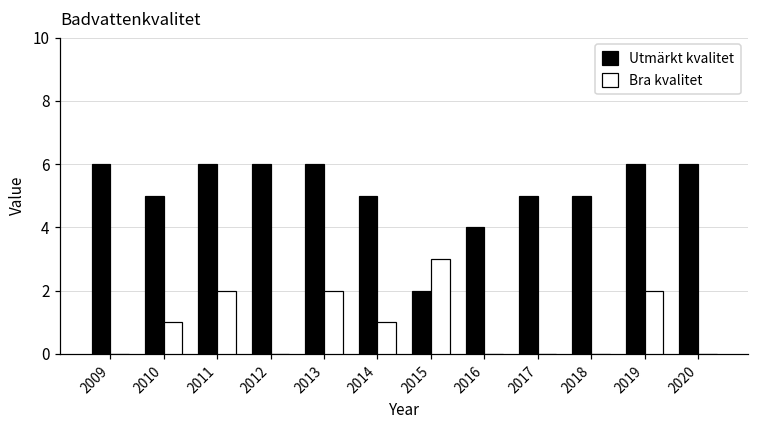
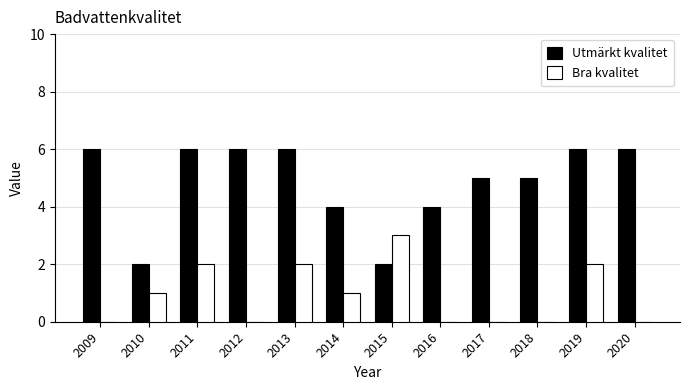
Utmärkt kvalitet, 2010: 5 -> 2
Utmärkt kvalitet, 2014: 5 -> 4
